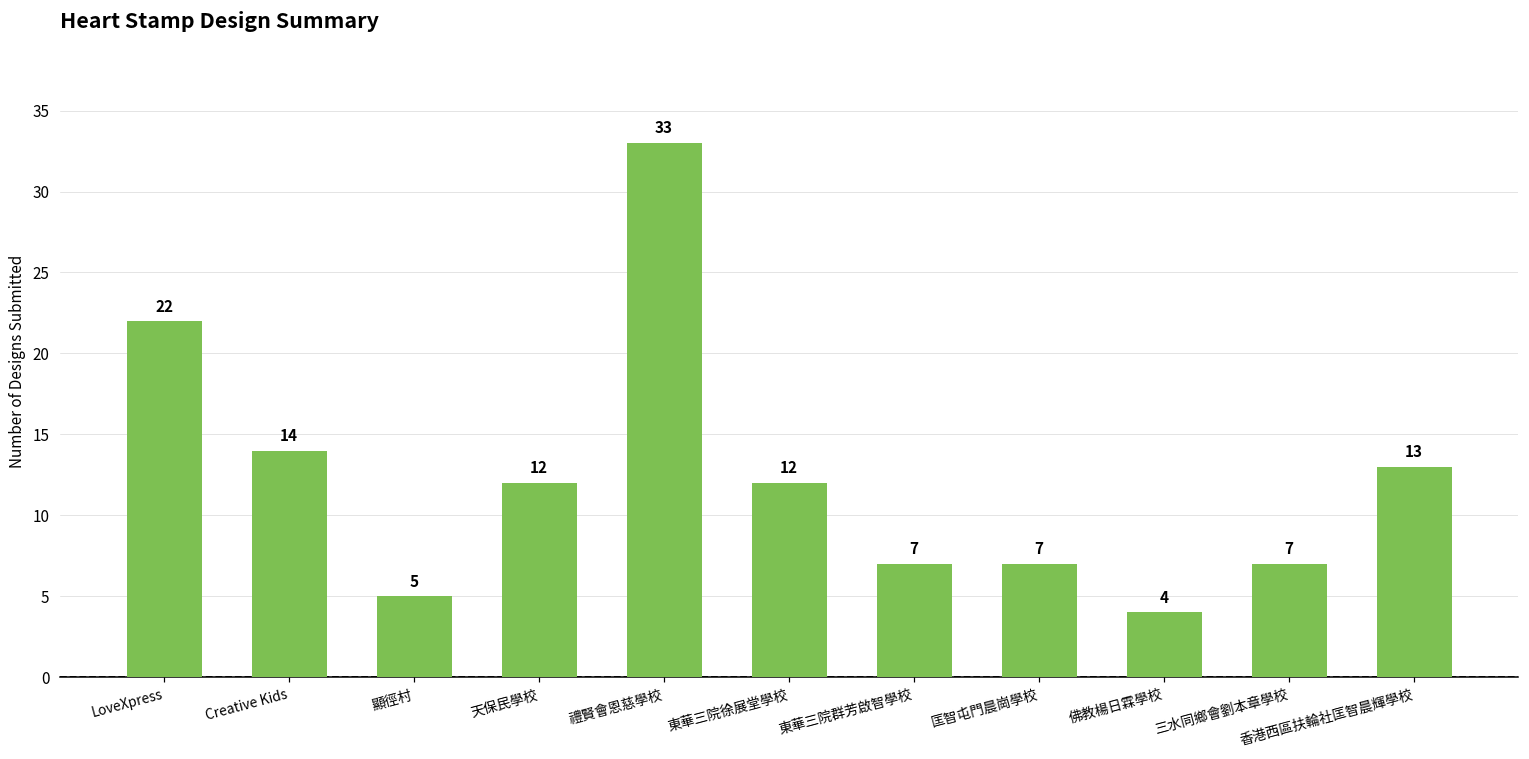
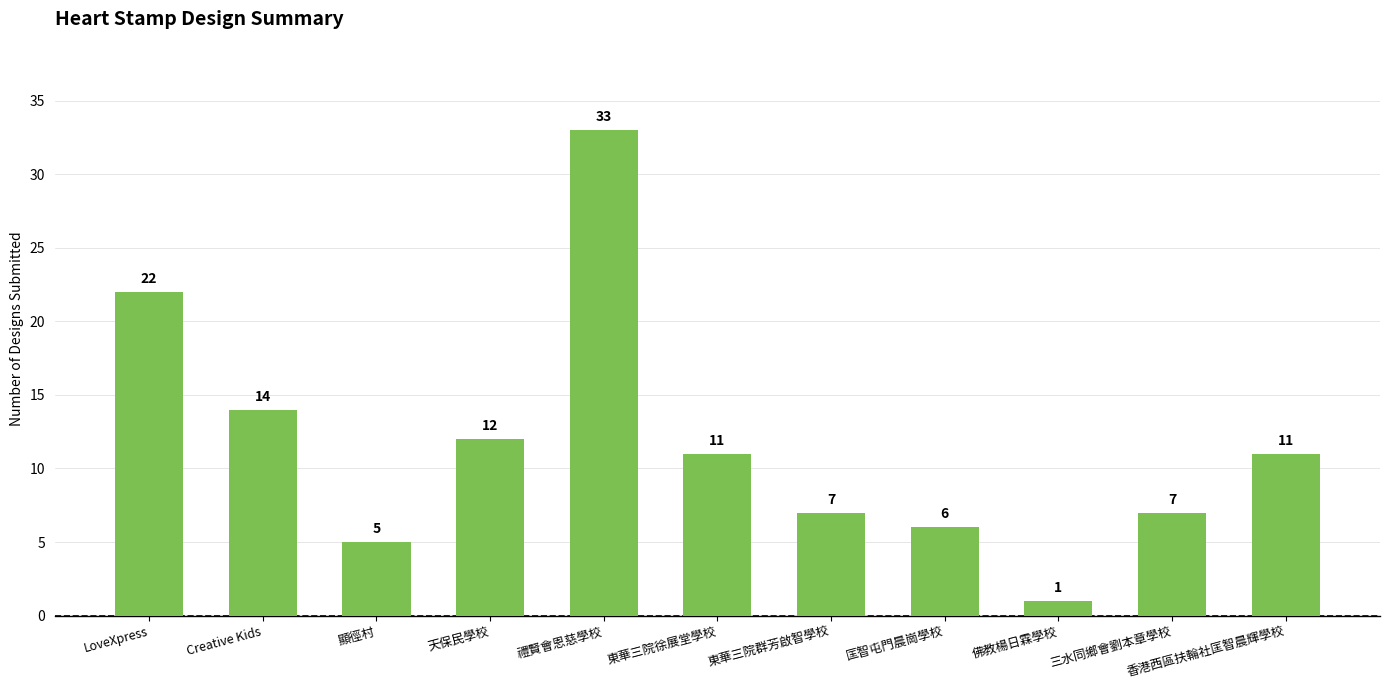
東華三院徐展堂學校: 12 -> 11
匡智屯門晨崗學校: 7 -> 6
佛教楊日霖學校: 4 -> 1
香港西區扶輪社匡智晨輝學校: 13 -> 11
